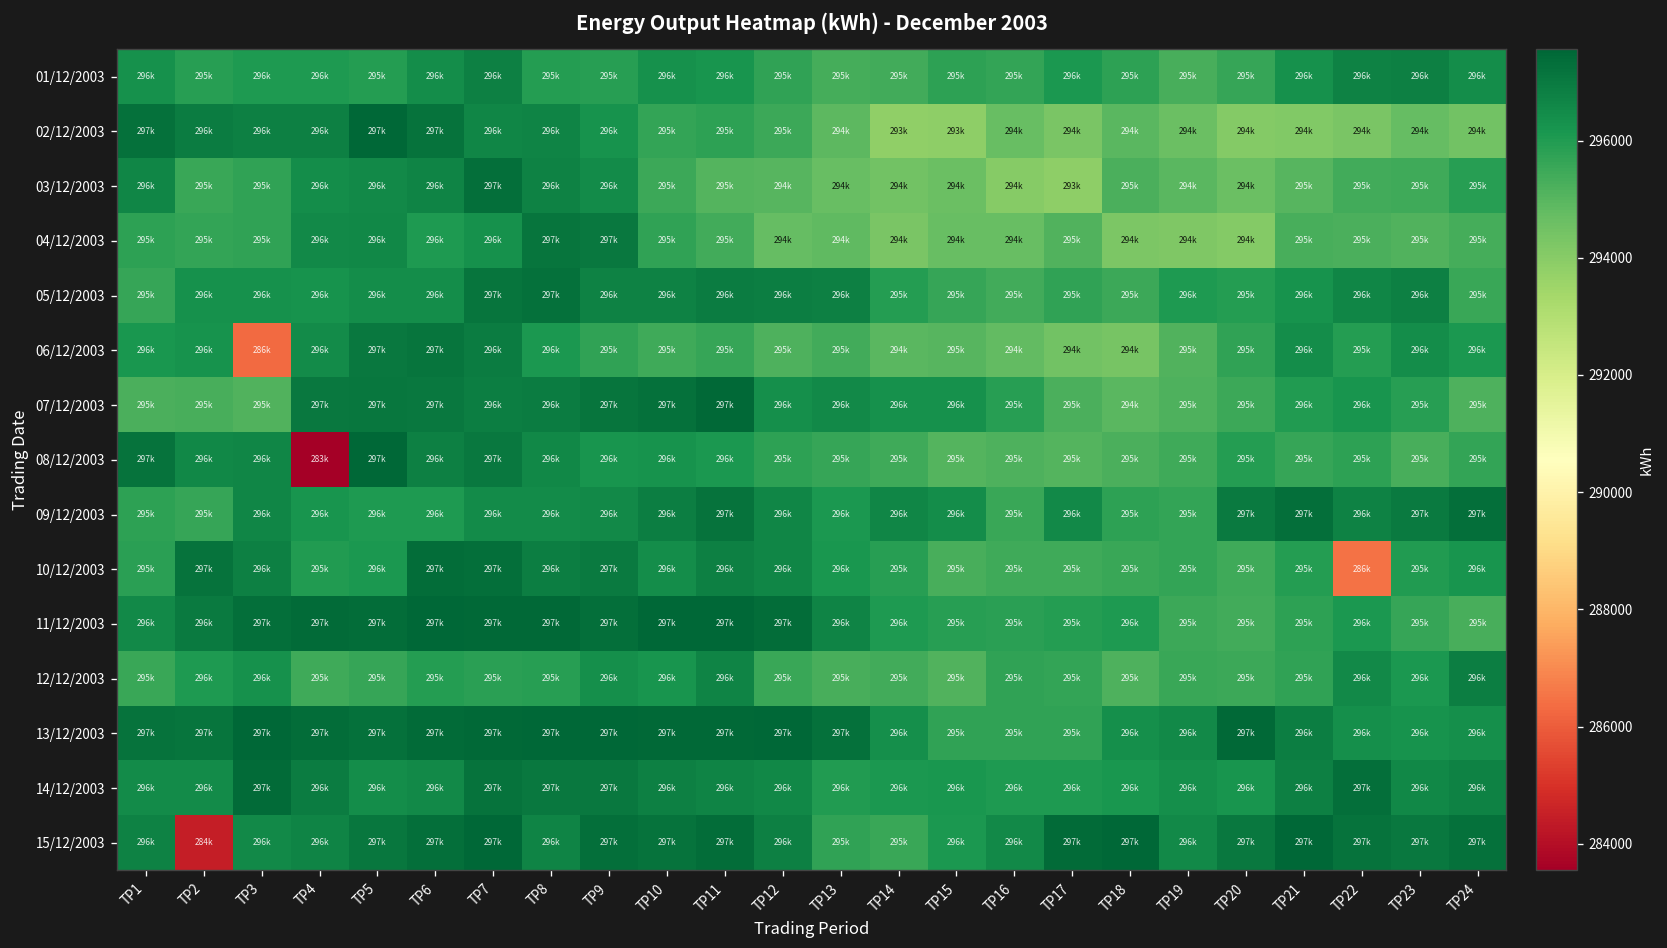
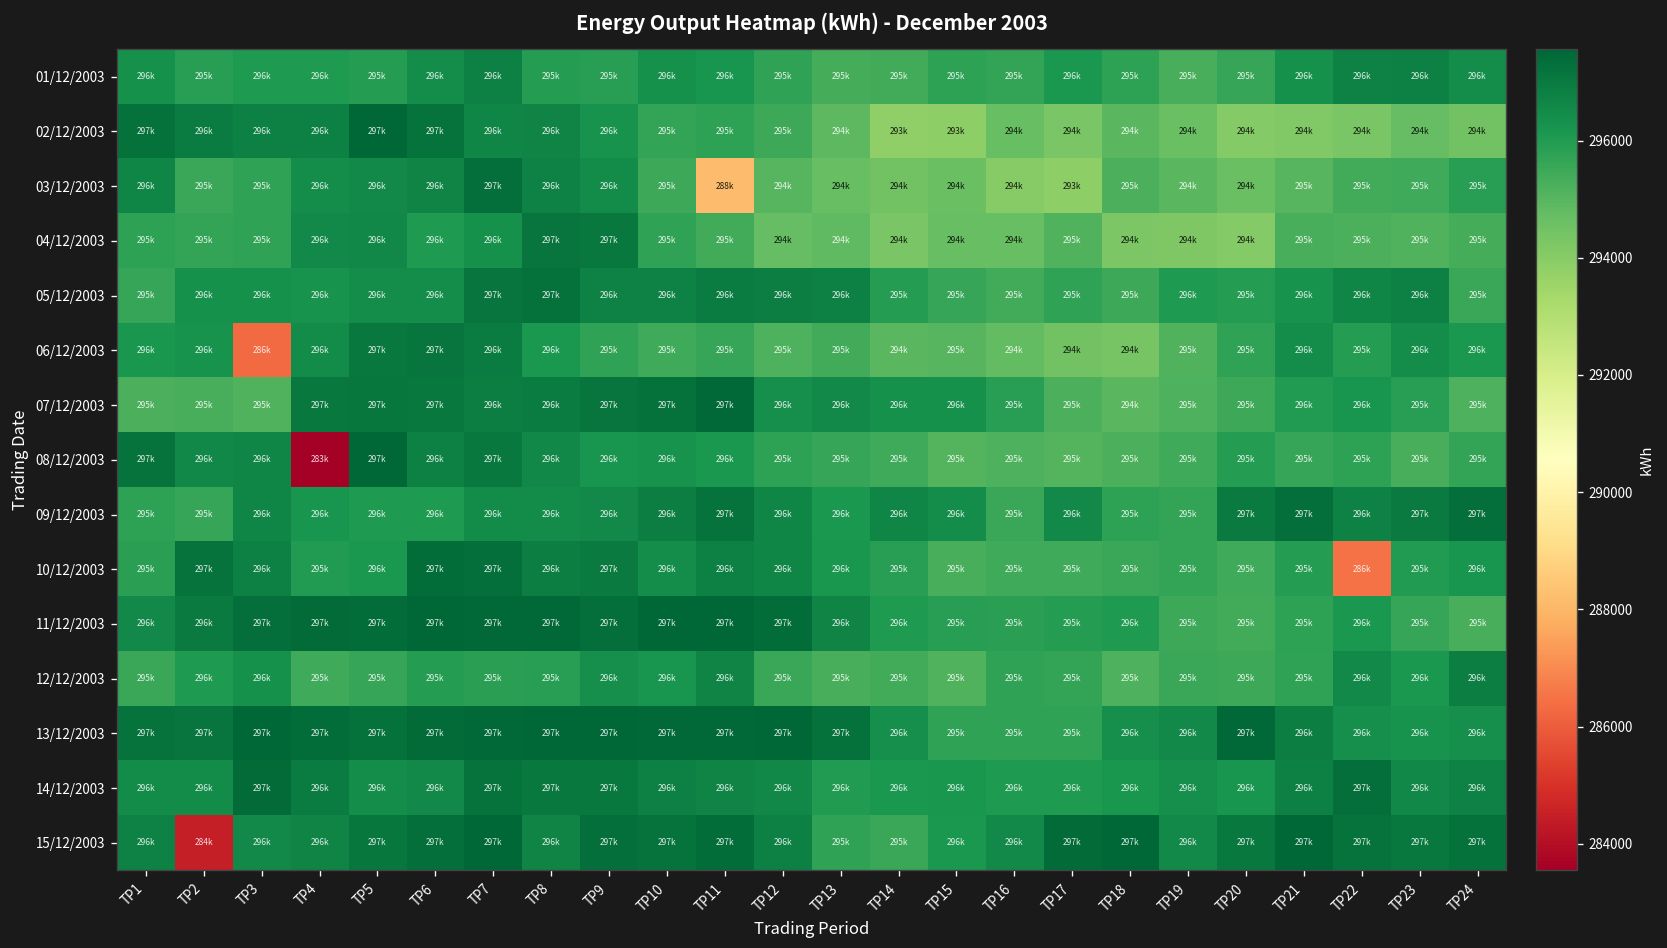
03/12/2003, TP11: 295k -> 288k
